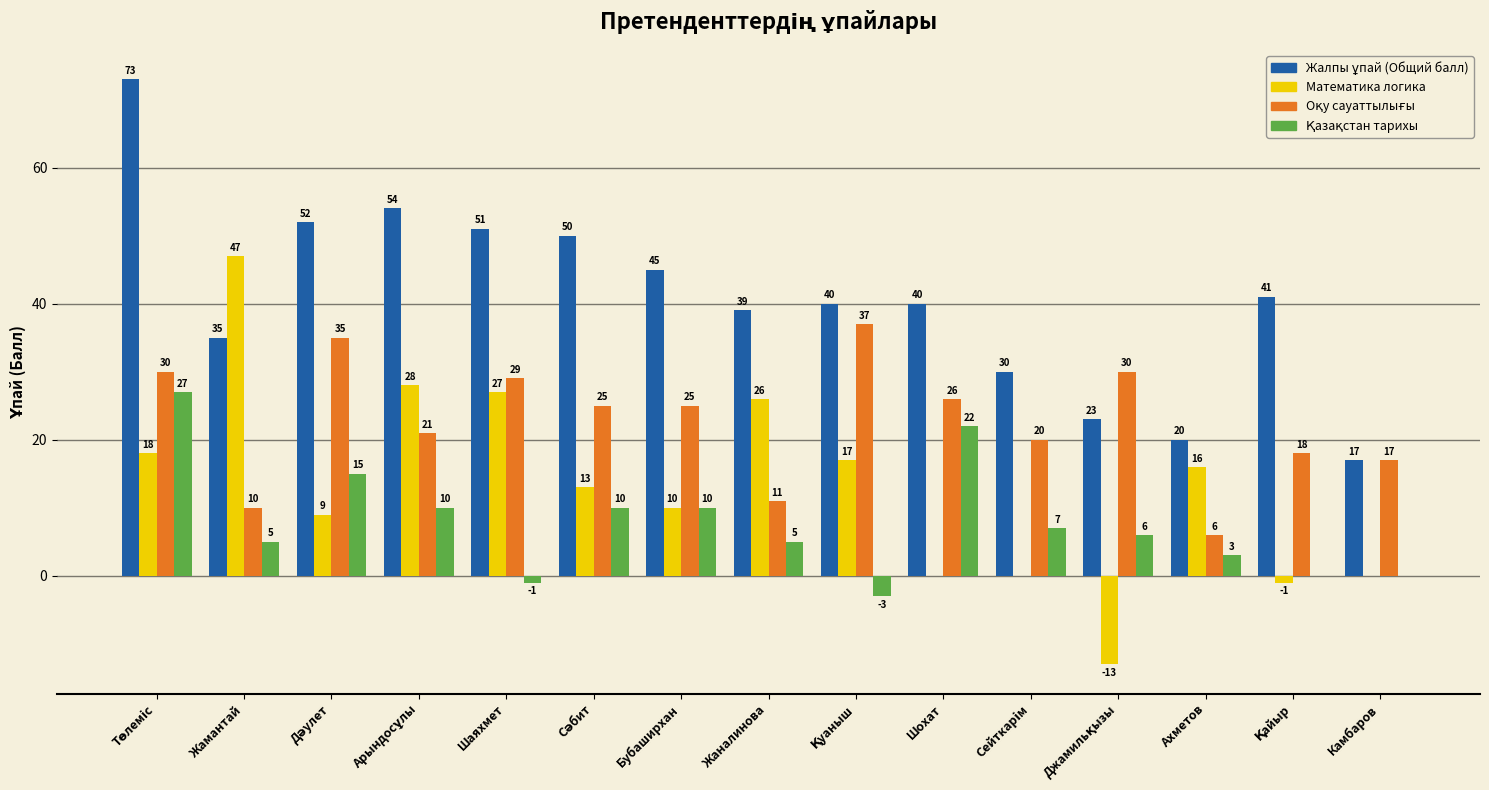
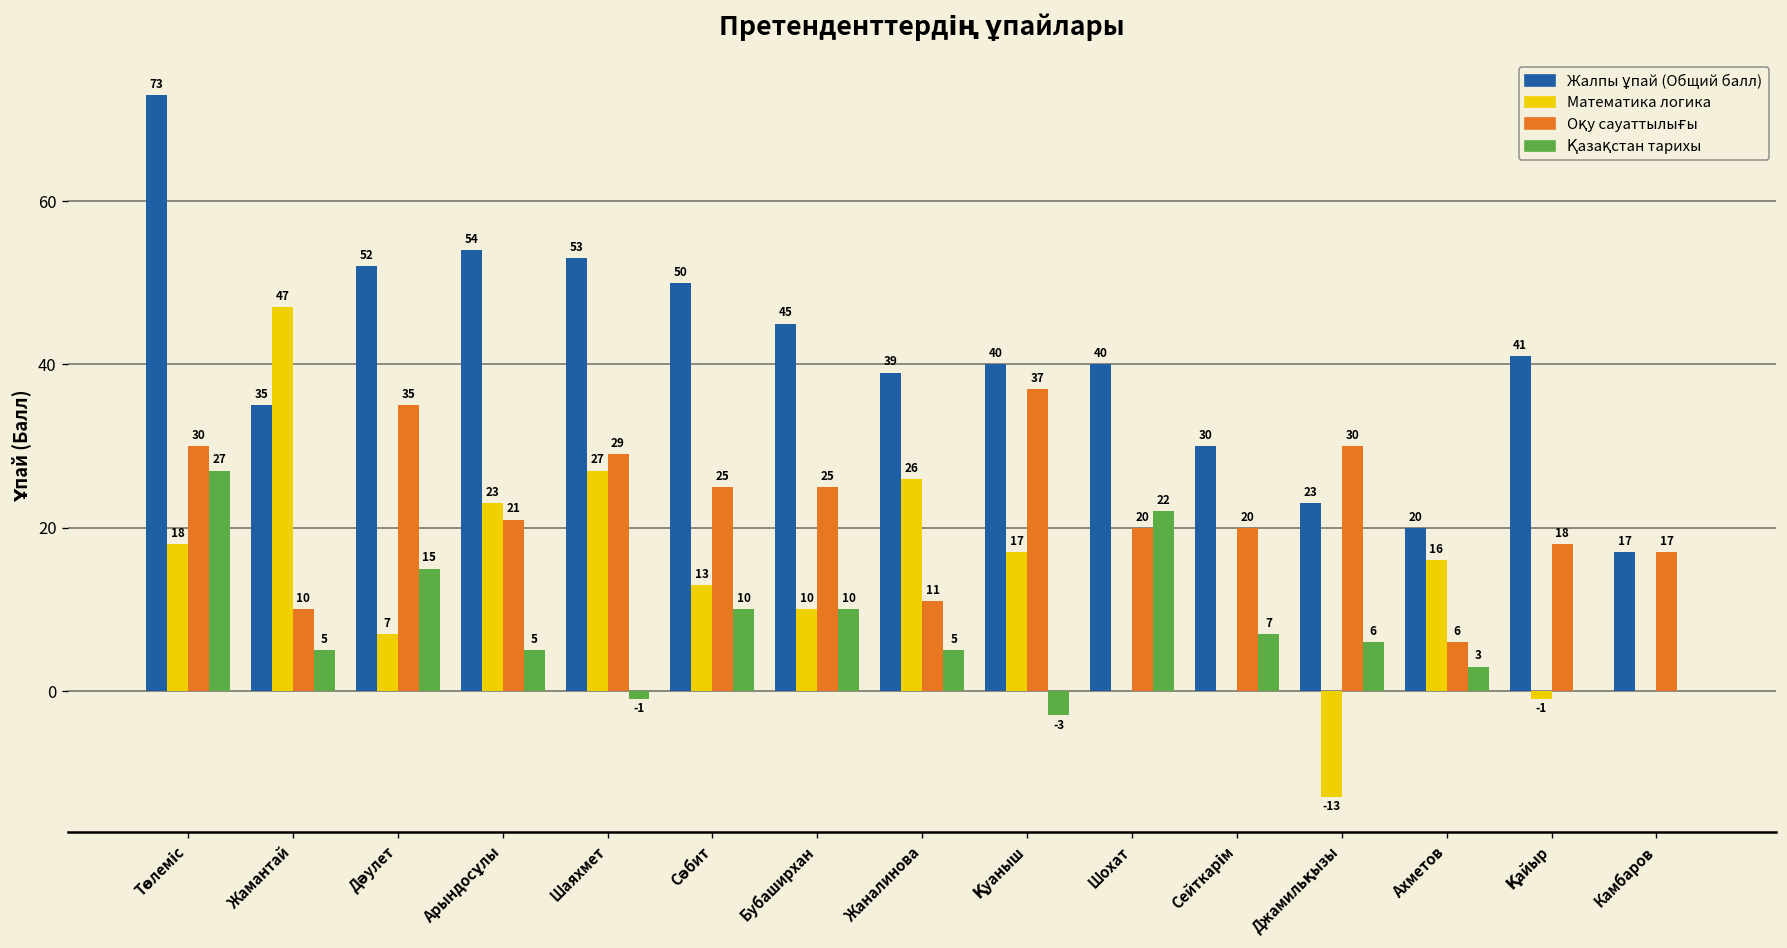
Математика логика, Дәулет: 9 -> 7
Математика логика, Арындосұлы: 28 -> 23
Қазақстан тарихы, Арындосұлы: 10 -> 5
Жалпы ұпай (Общий балл), Шаяхмет: 51 -> 53
Оқу сауаттылығы, Шохат: 26 -> 20
